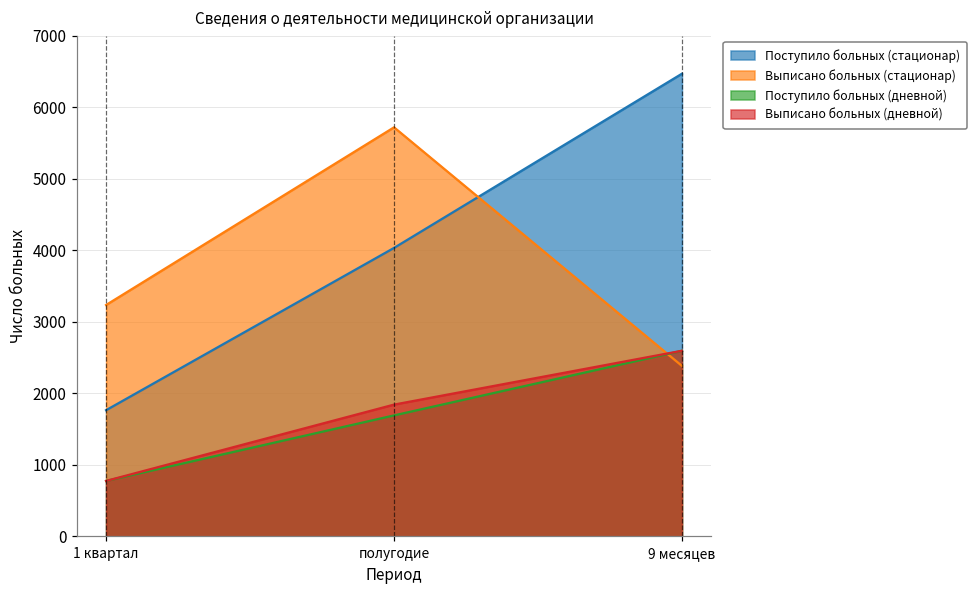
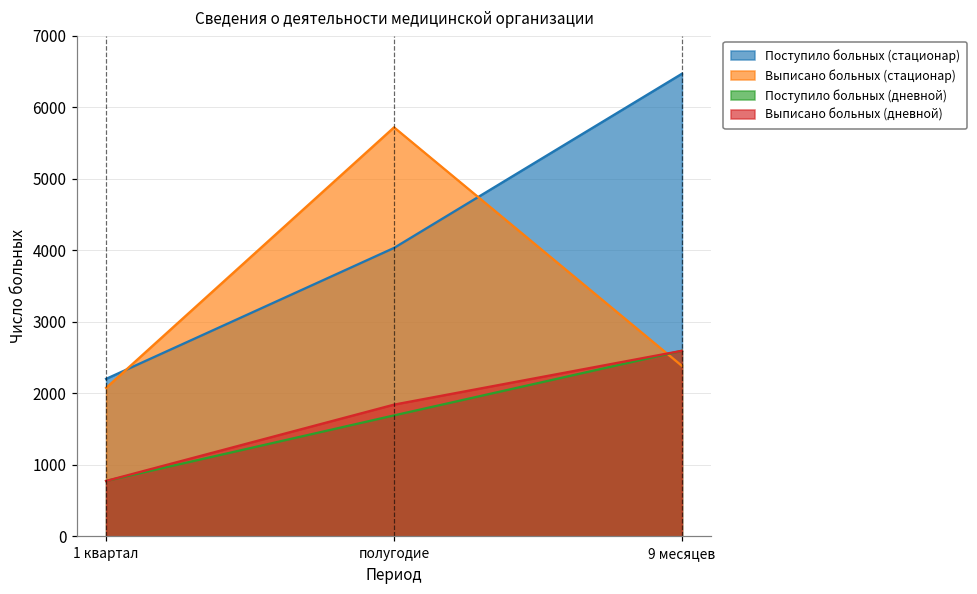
Поступило больных (стационар), 1 квартал: 1800 -> 2200
Выписано больных (стационар), 1 квартал: 3200 -> 2100
